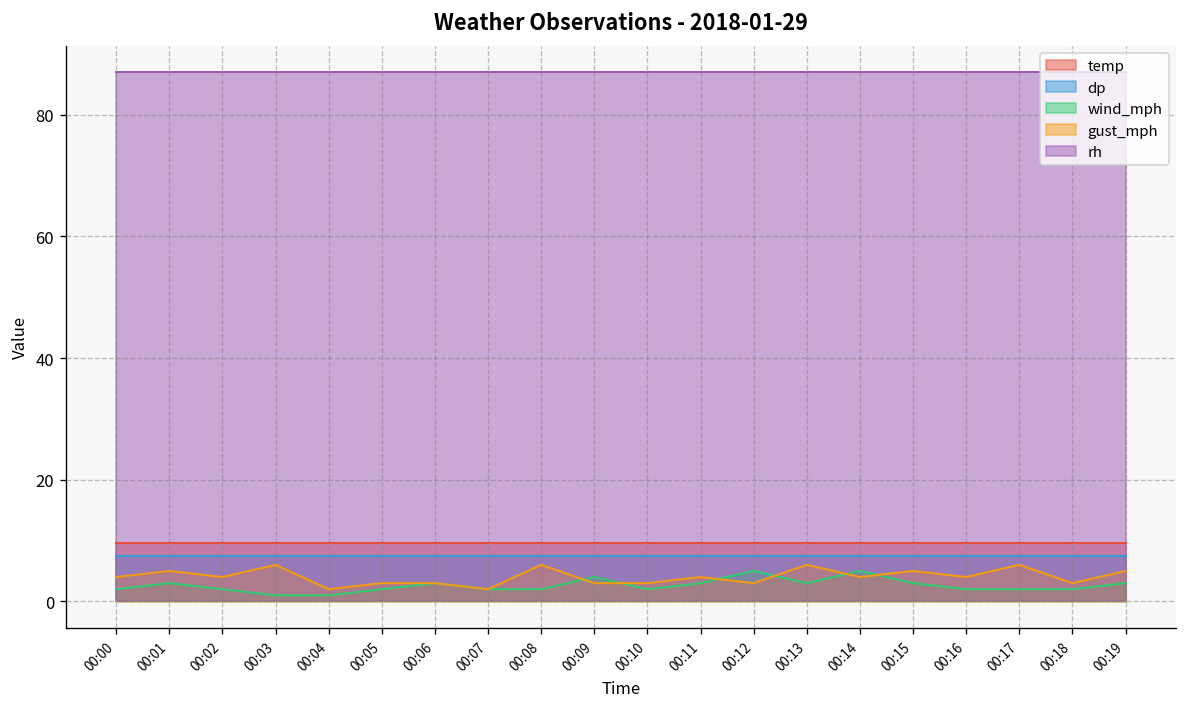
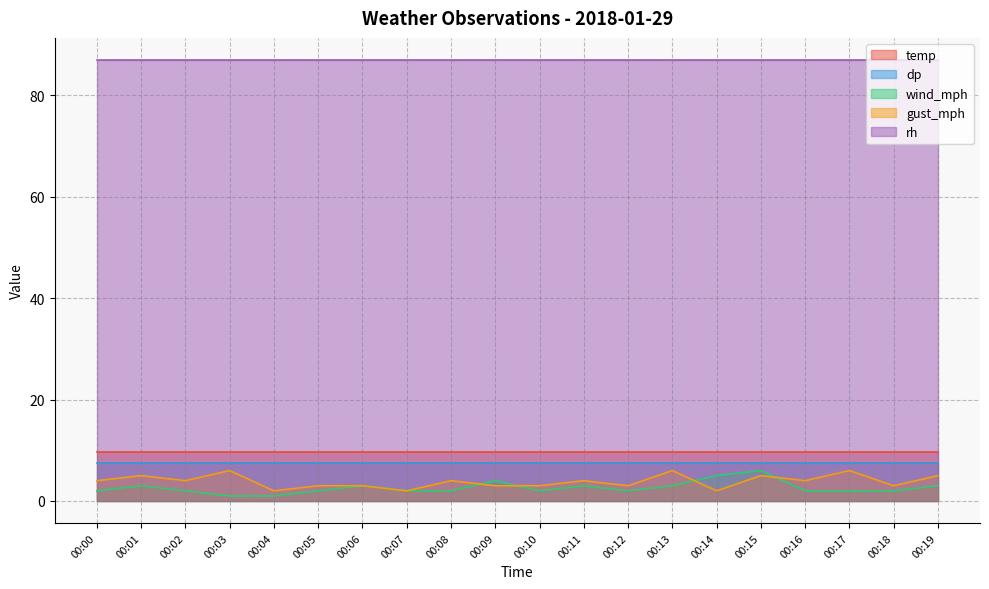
gust_mph, 00:08: 6 -> 4
wind_mph, 00:12: 5 -> 2
gust_mph, 00:14: 4 -> 2
wind_mph, 00:15: 3 -> 6
